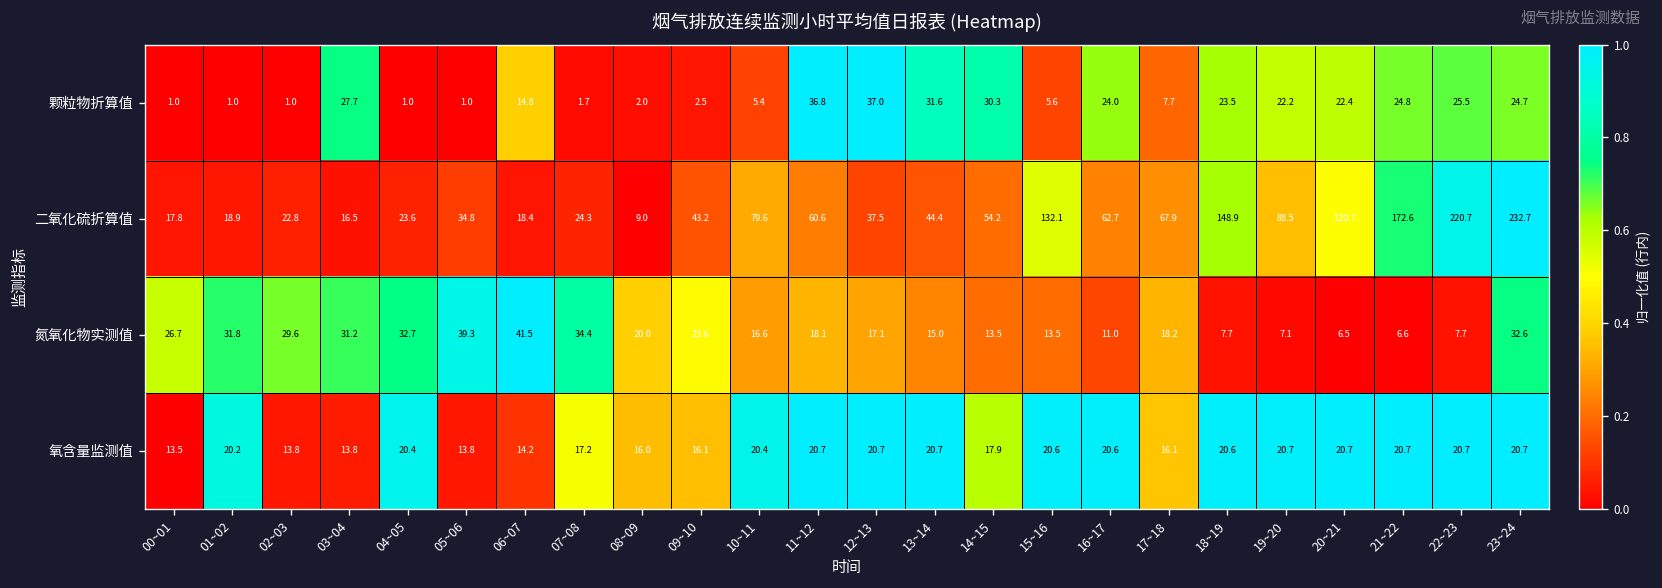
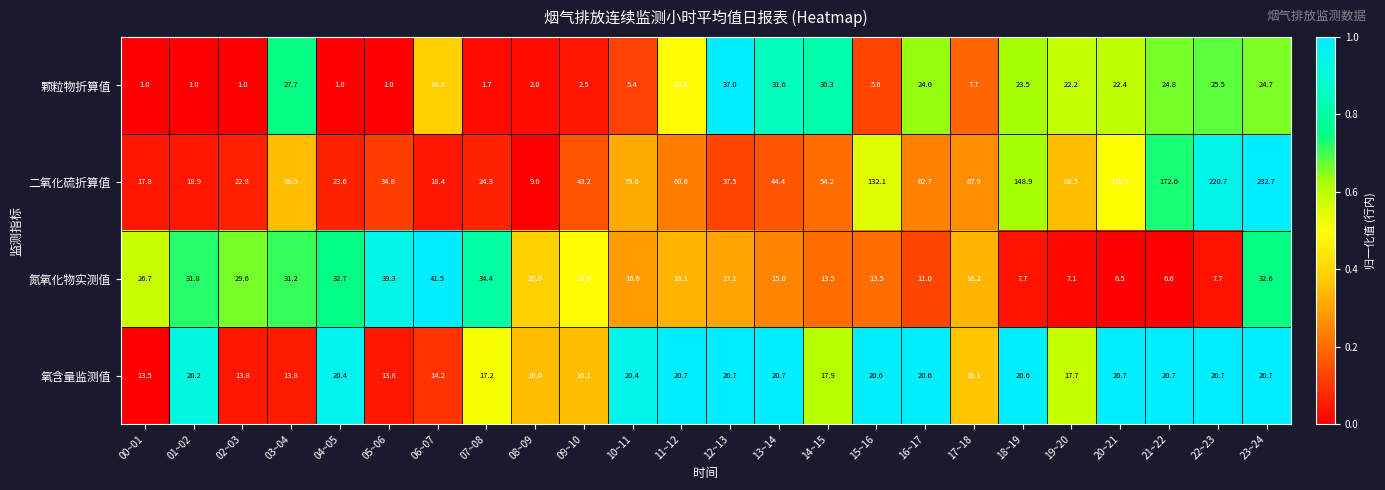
颗粒物折算值, 11~12: 36.8 -> 18.6
二氧化硫折算值, 03~04: 16.5 -> 86.9
氧含量监测值, 19~20: 20.7 -> 17.7
